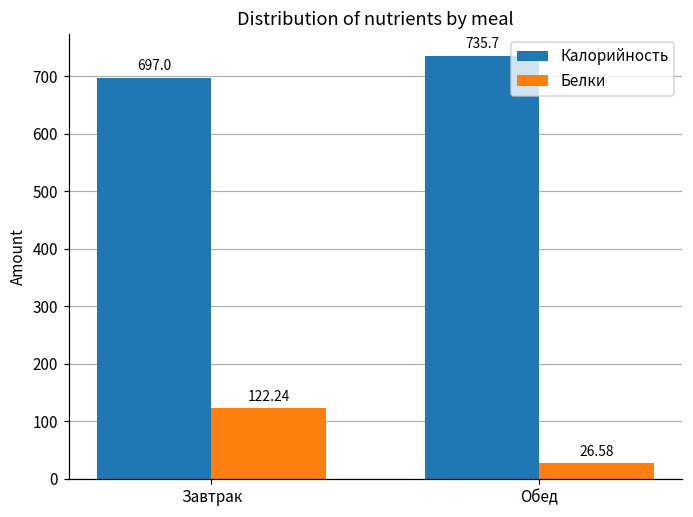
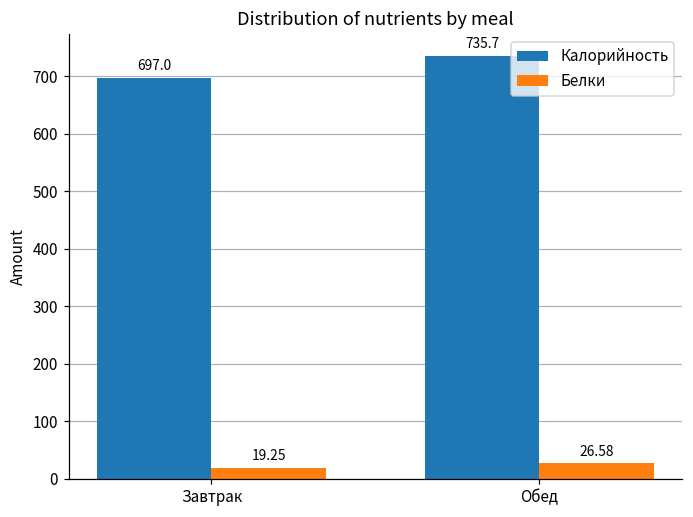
Белки, Завтрак: 122.24 -> 19.25
